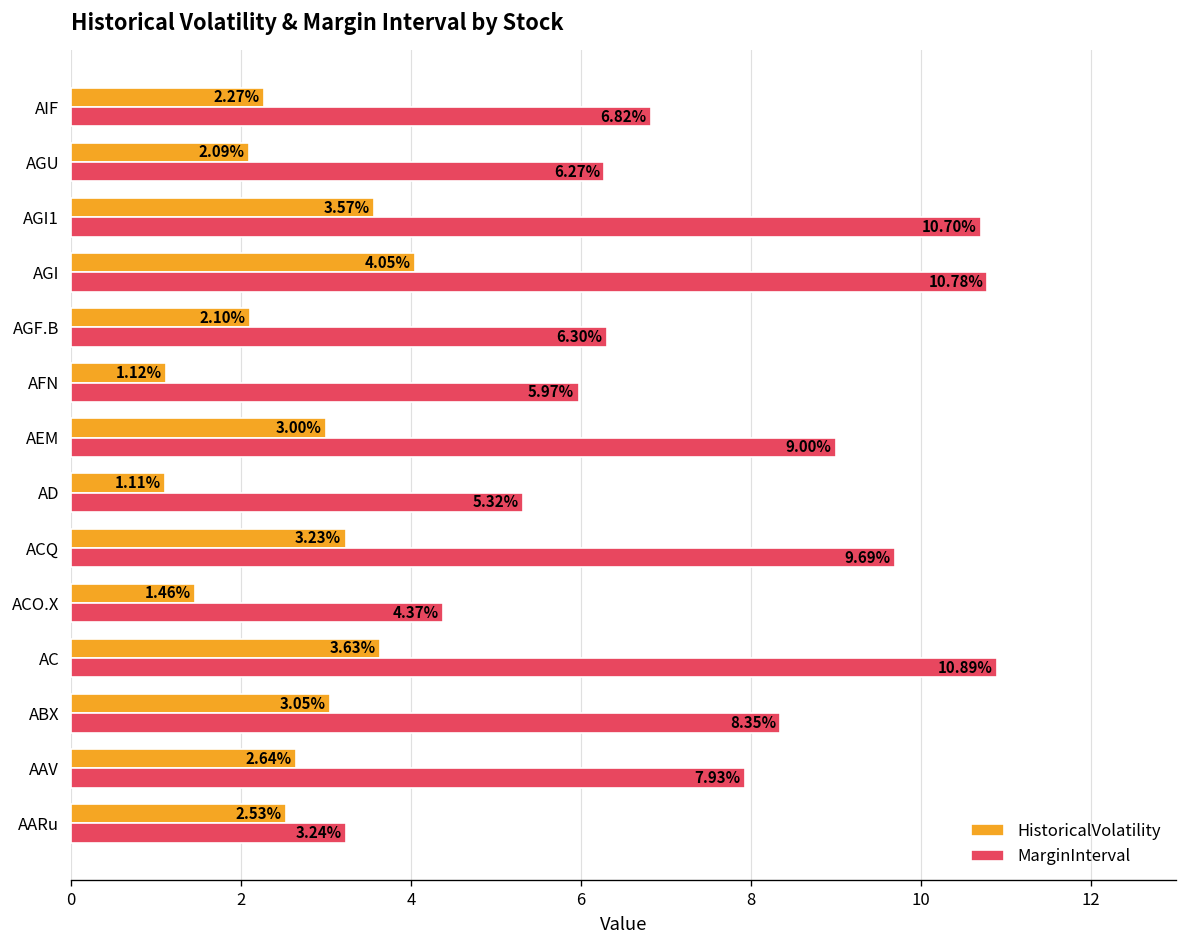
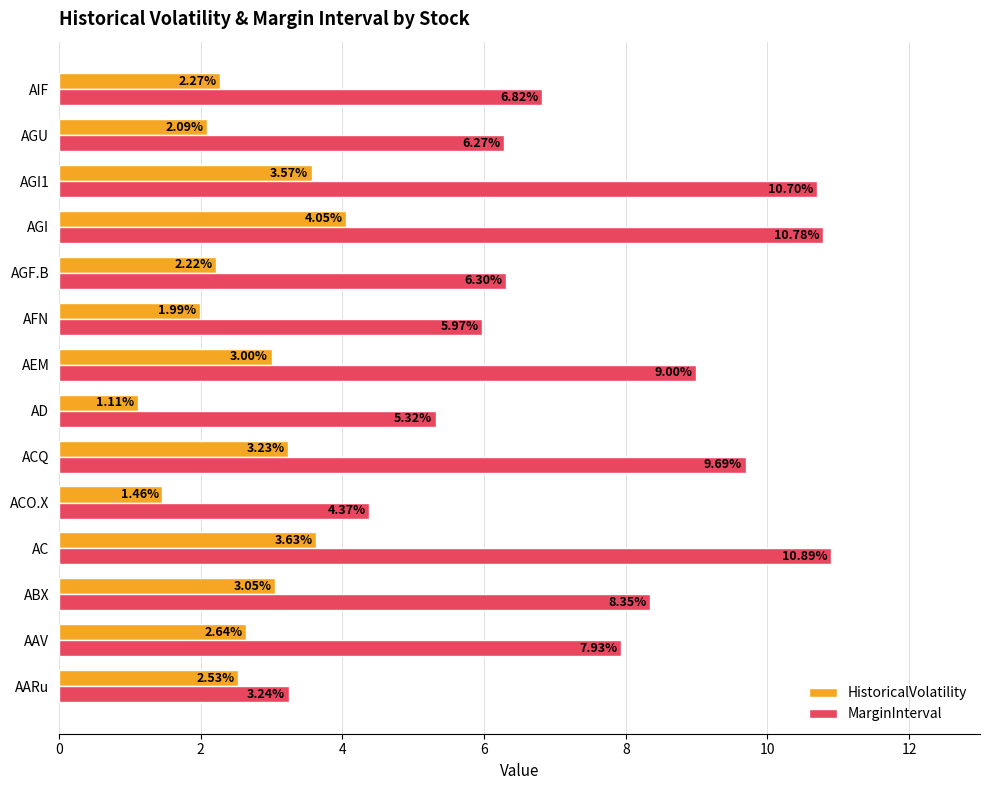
HistoricalVolatility, AGF.B: 2.10% -> 2.22%
HistoricalVolatility, AFN: 1.12% -> 1.99%
